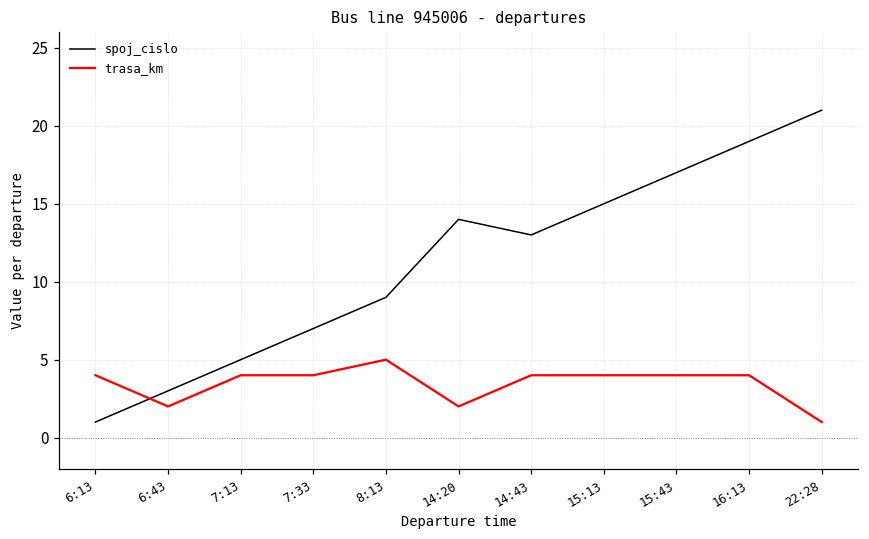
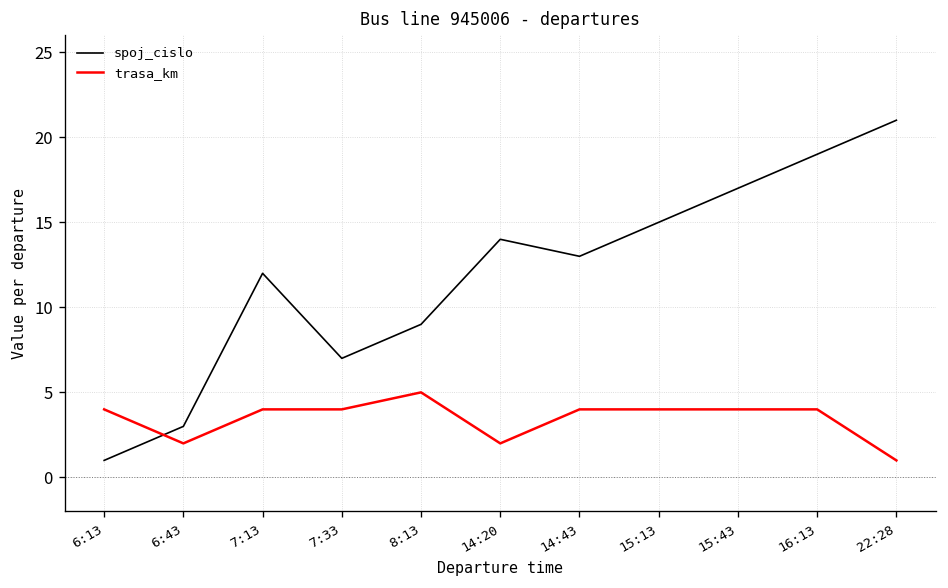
spoj_cislo, 7:13: 5 -> 12
